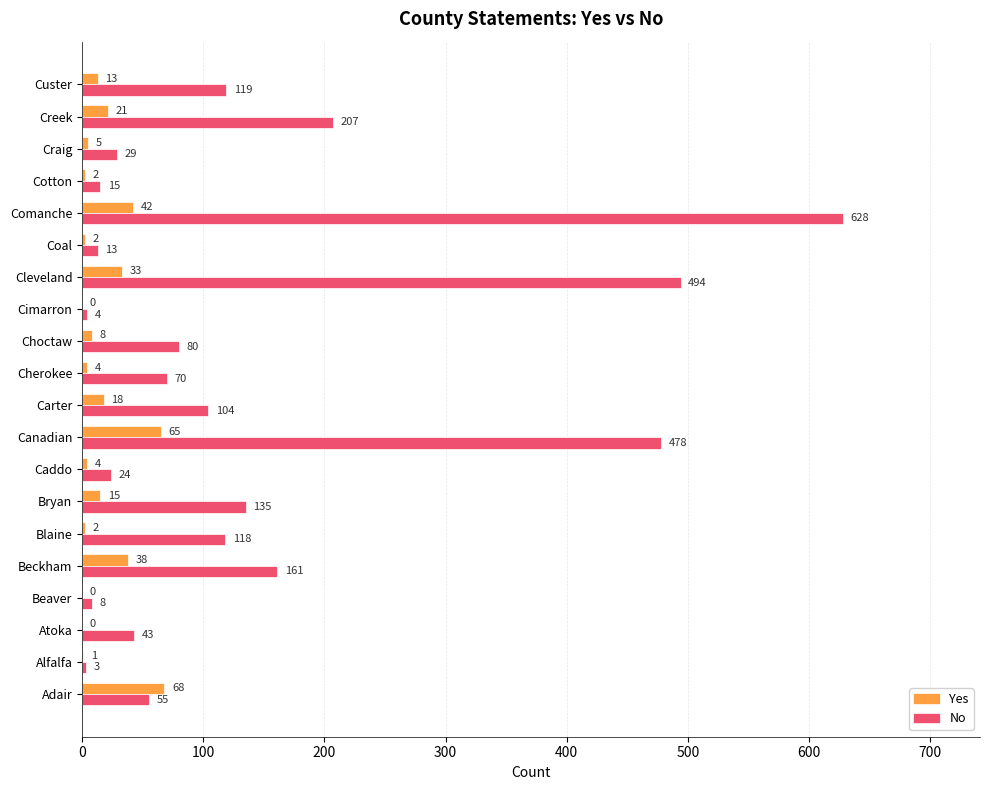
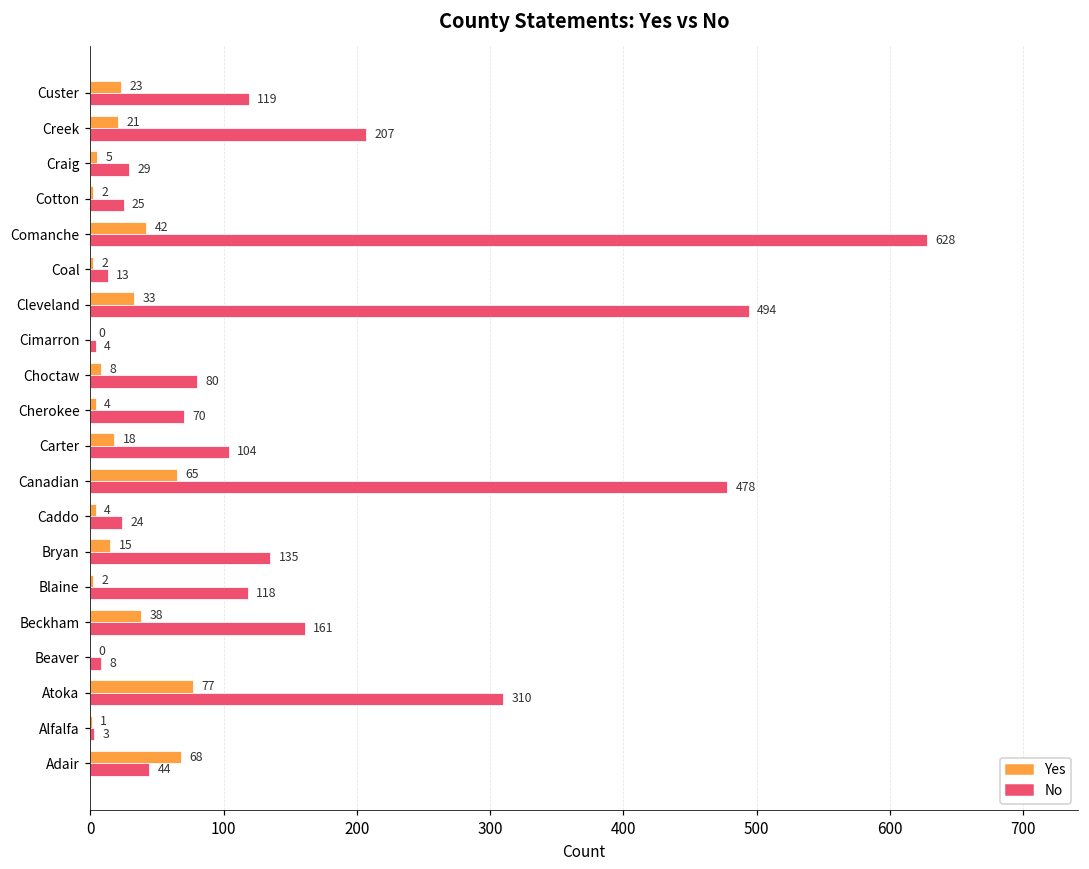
Yes, Custer: 13 -> 23
No, Cotton: 15 -> 25
Yes, Atoka: 0 -> 77
No, Atoka: 43 -> 310
No, Adair: 55 -> 44
